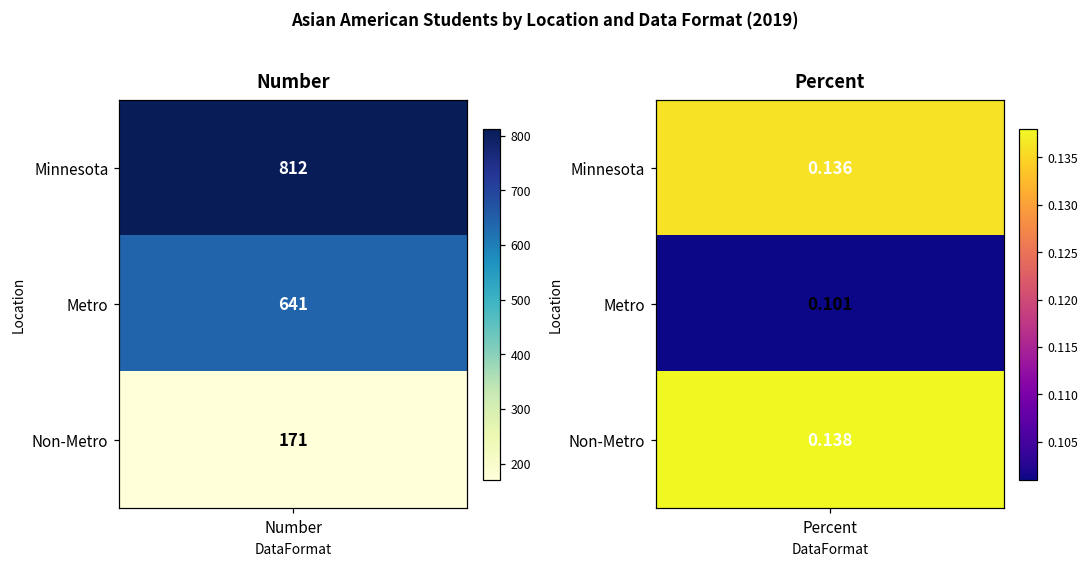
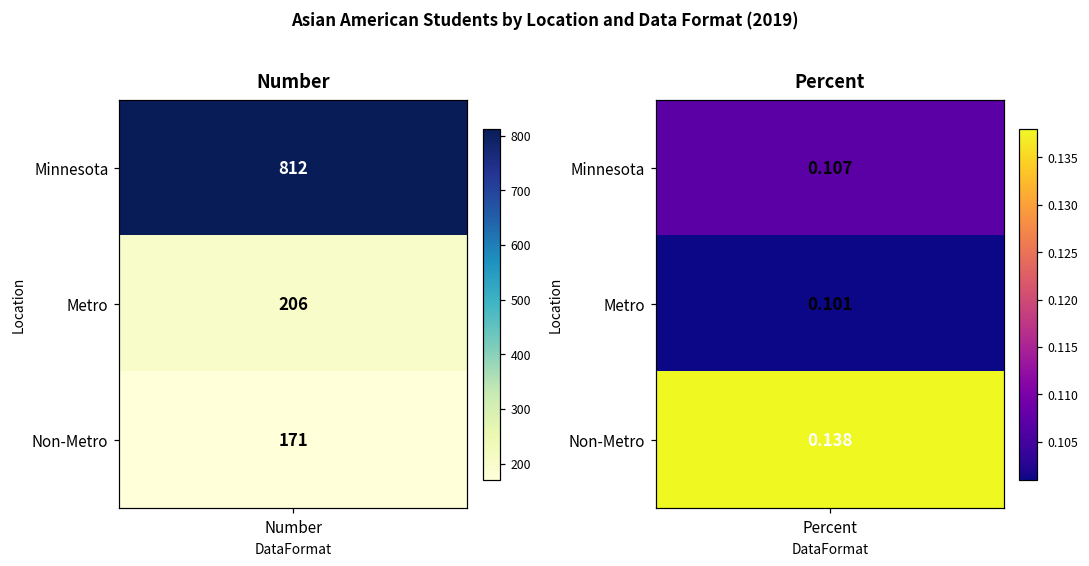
Number, Metro, Number: 641 -> 206
Percent, Minnesota, Percent: 0.136 -> 0.107
